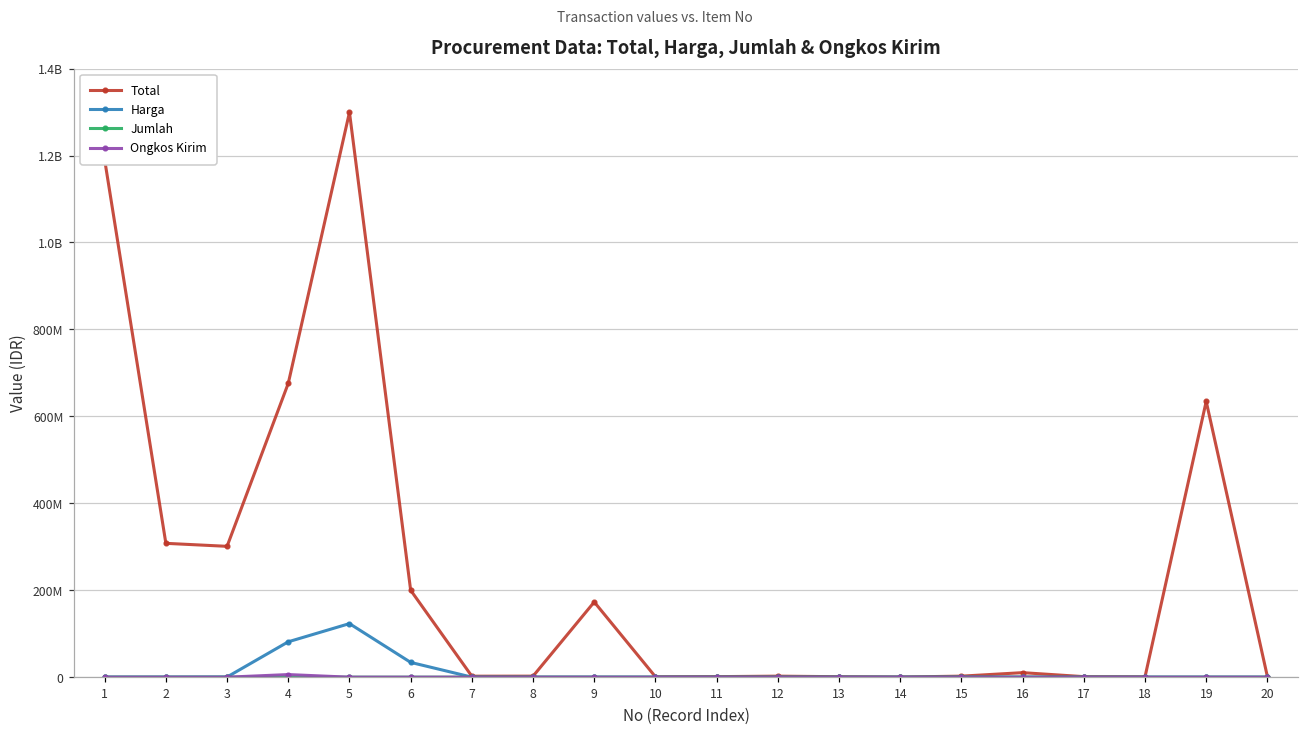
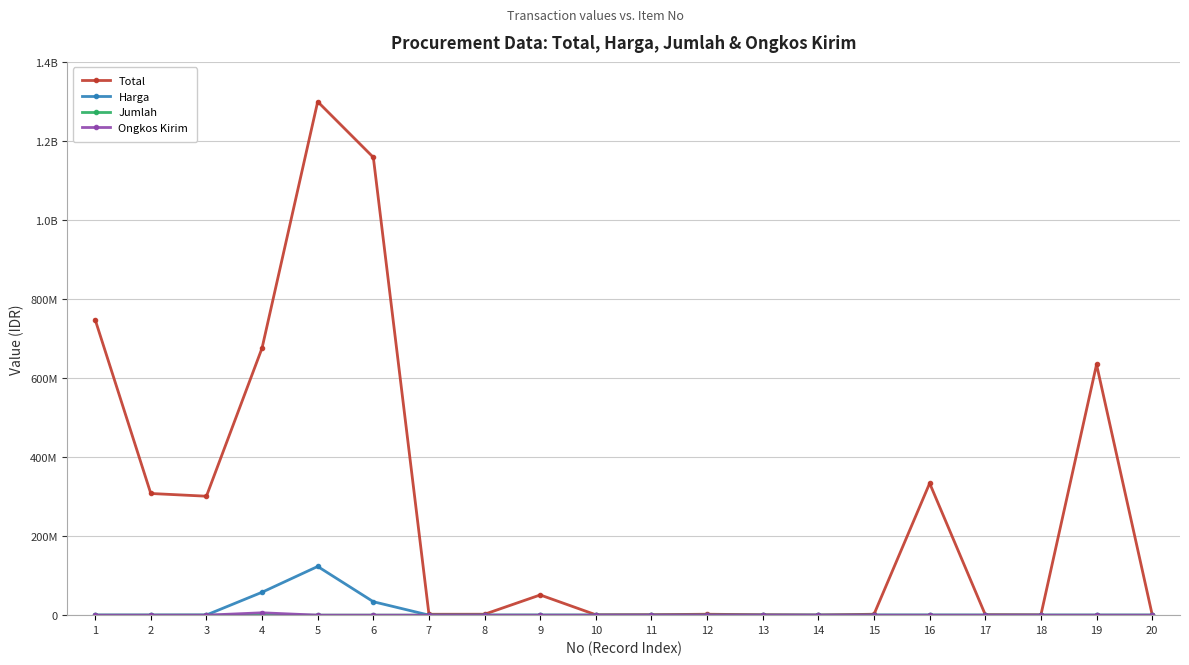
Total, 1: 1190000000 -> 750000000
Harga, 4: 80000000 -> 60000000
Total, 6: 200000000 -> 1160000000
Total, 9: 170000000 -> 50000000
Total, 16: 10000000 -> 330000000
